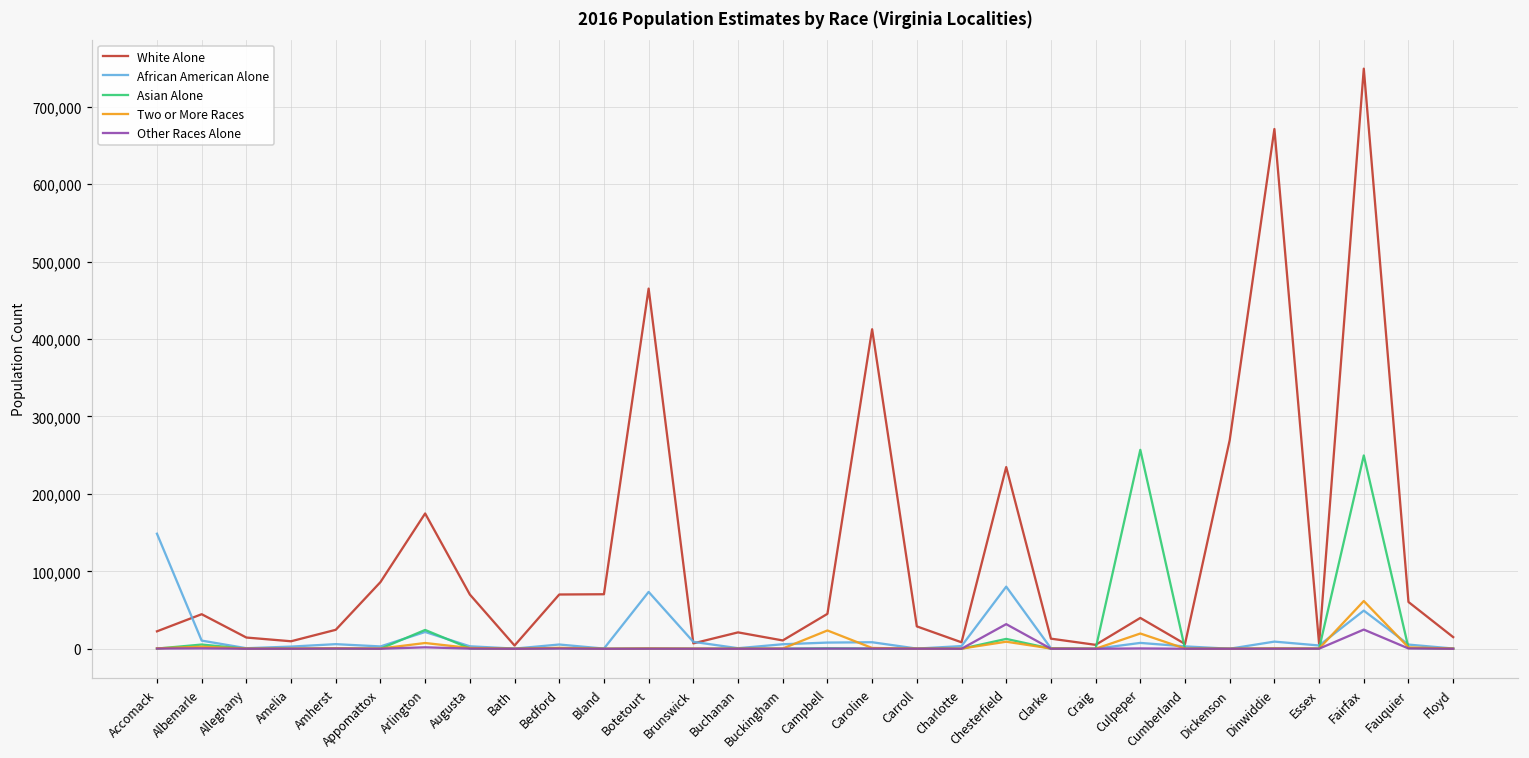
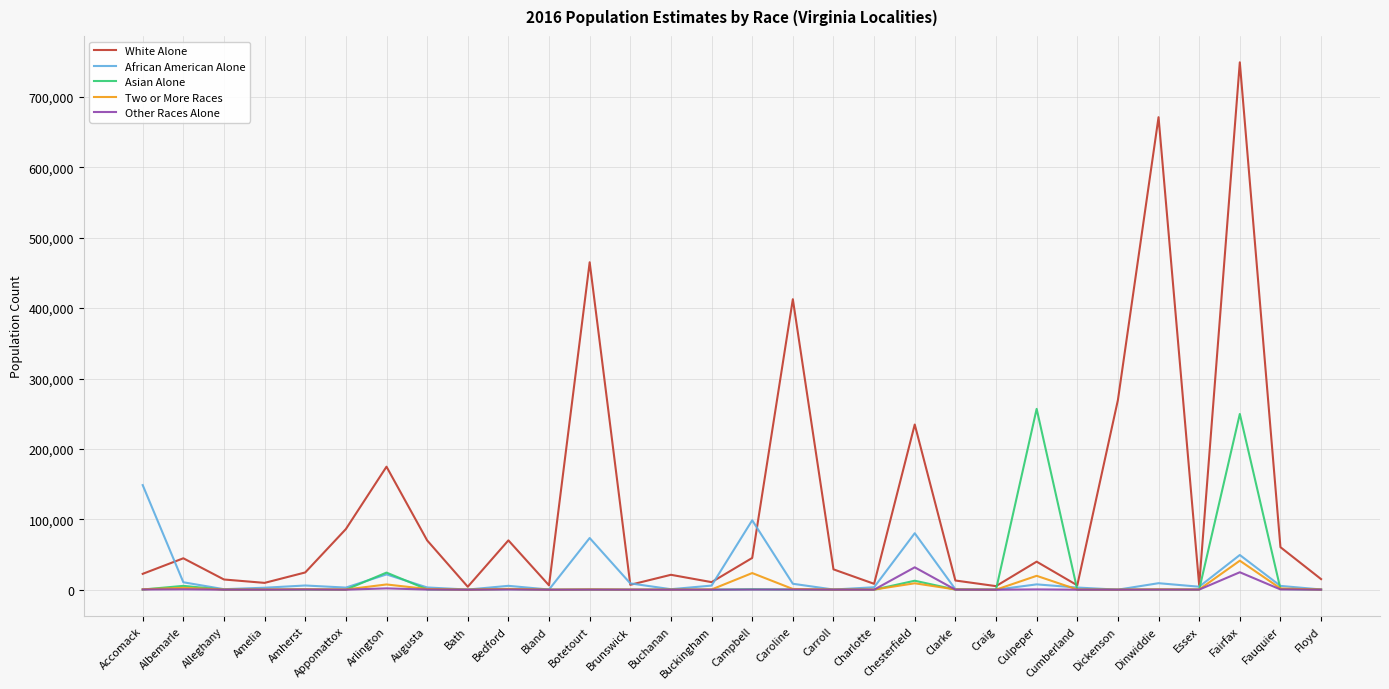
White Alone, Bland: 70,000 -> 10,000
African American Alone, Campbell: 10,000 -> 100,000
Two or More Races, Fairfax: 60,000 -> 40,000
